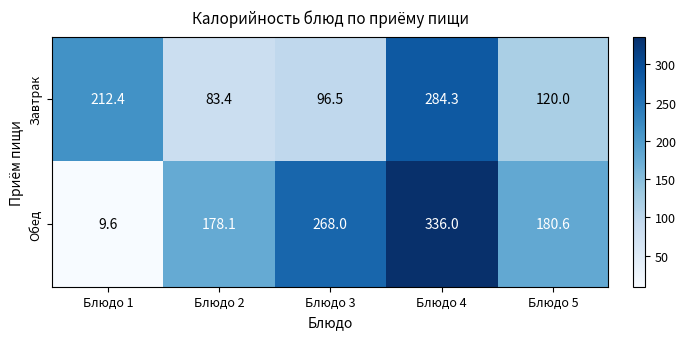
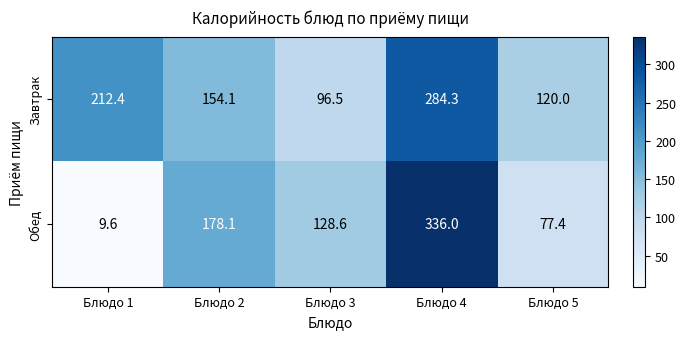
Завтрак, Блюдо 2: 83.4 -> 154.1
Обед, Блюдо 3: 268.0 -> 128.6
Обед, Блюдо 5: 180.6 -> 77.4
